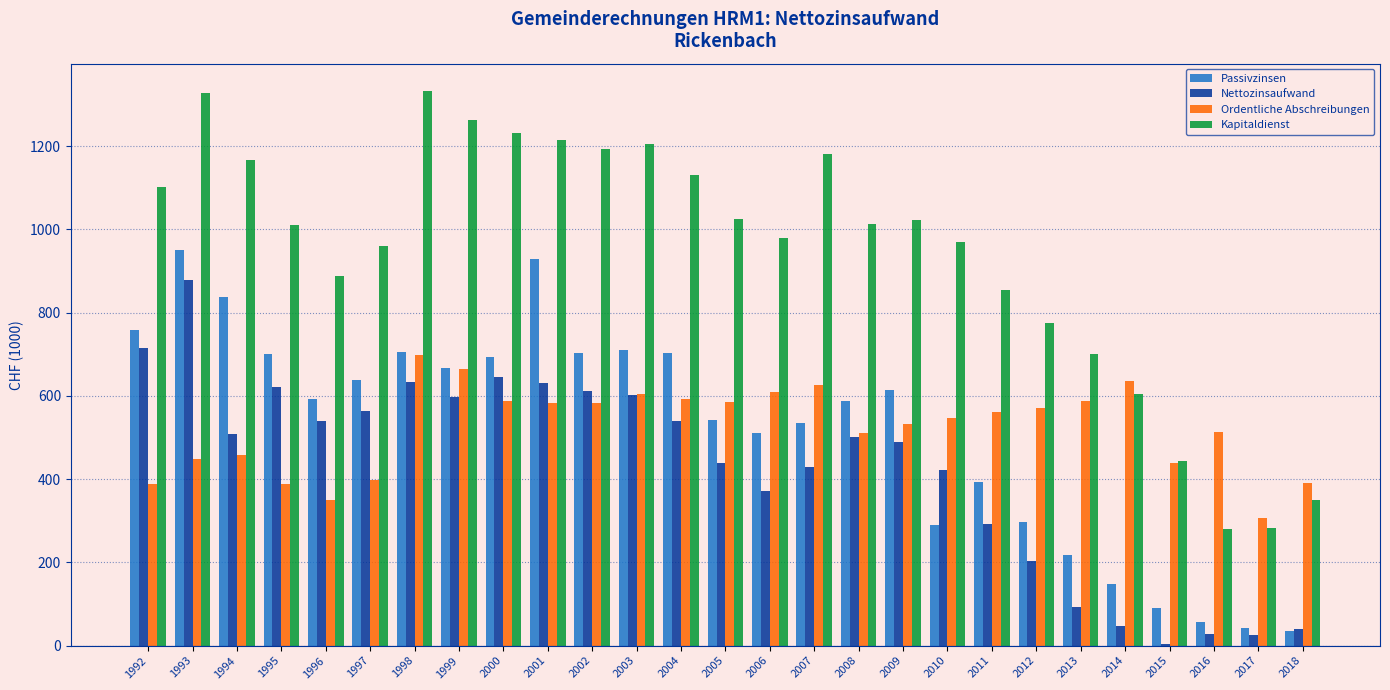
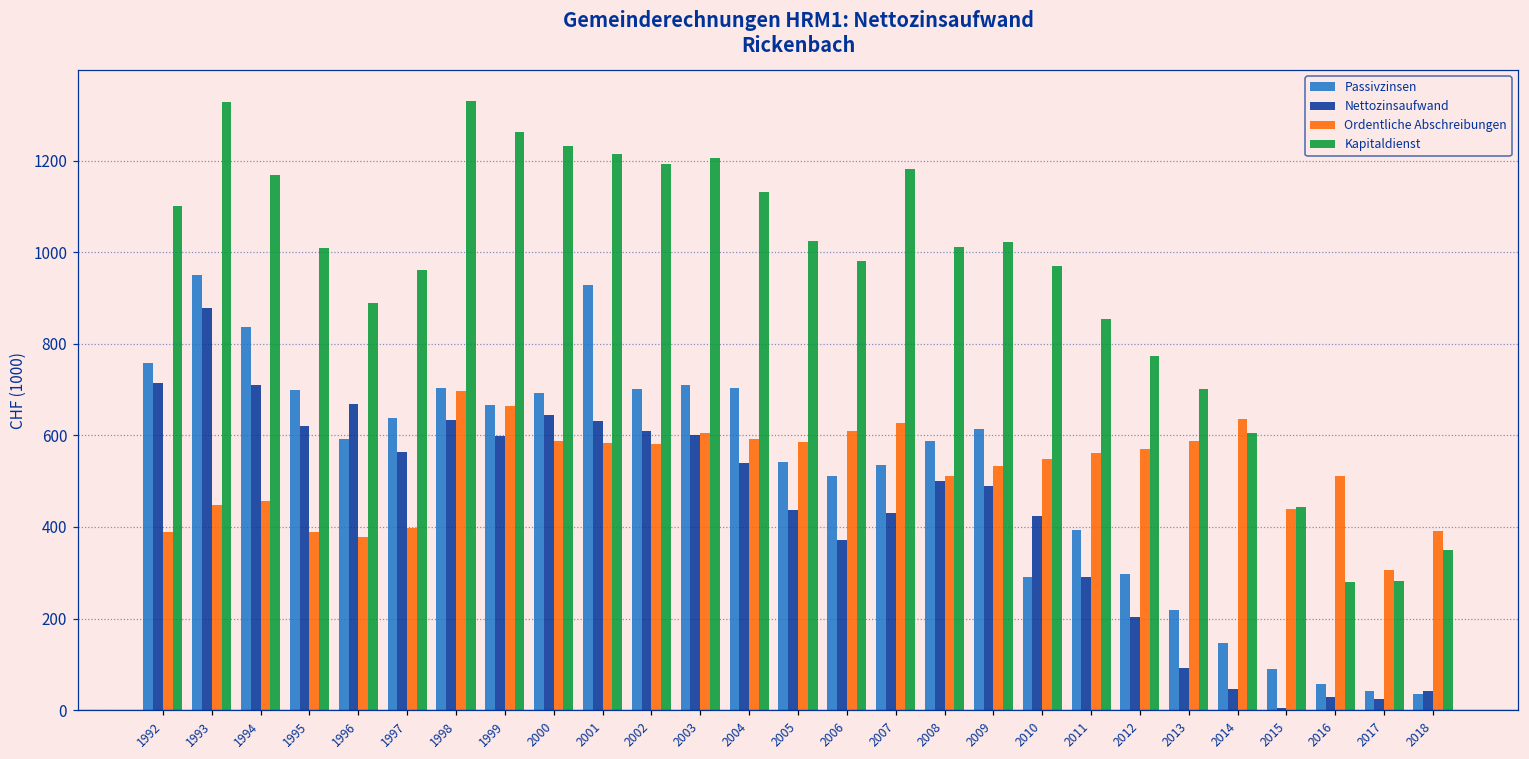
Nettozinsaufwand, 1994: 510 -> 710
Nettozinsaufwand, 1996: 540 -> 670
Ordentliche Abschreibungen, 1996: 350 -> 380
